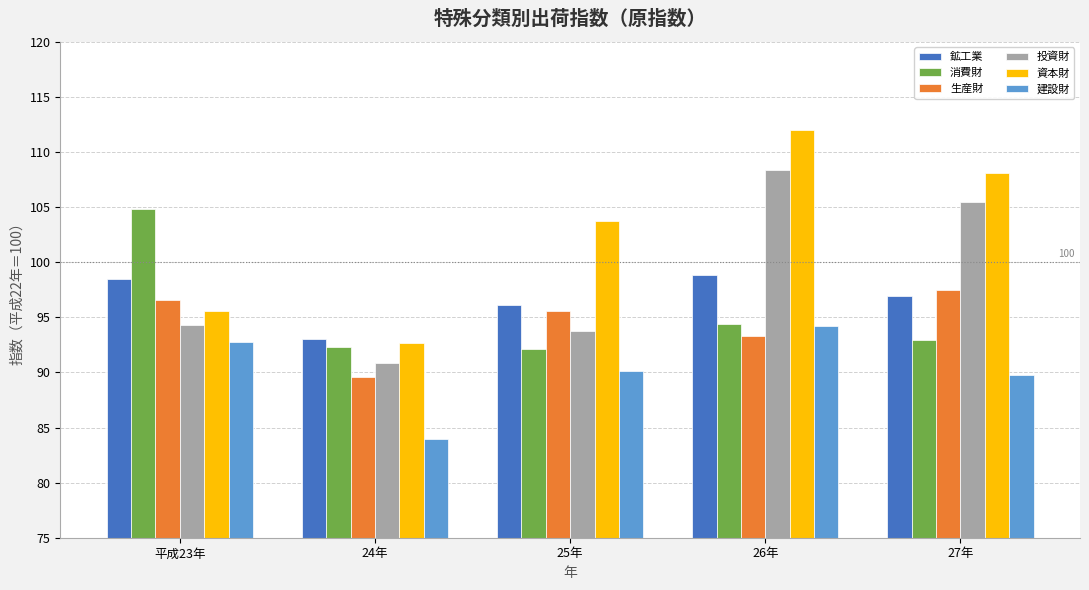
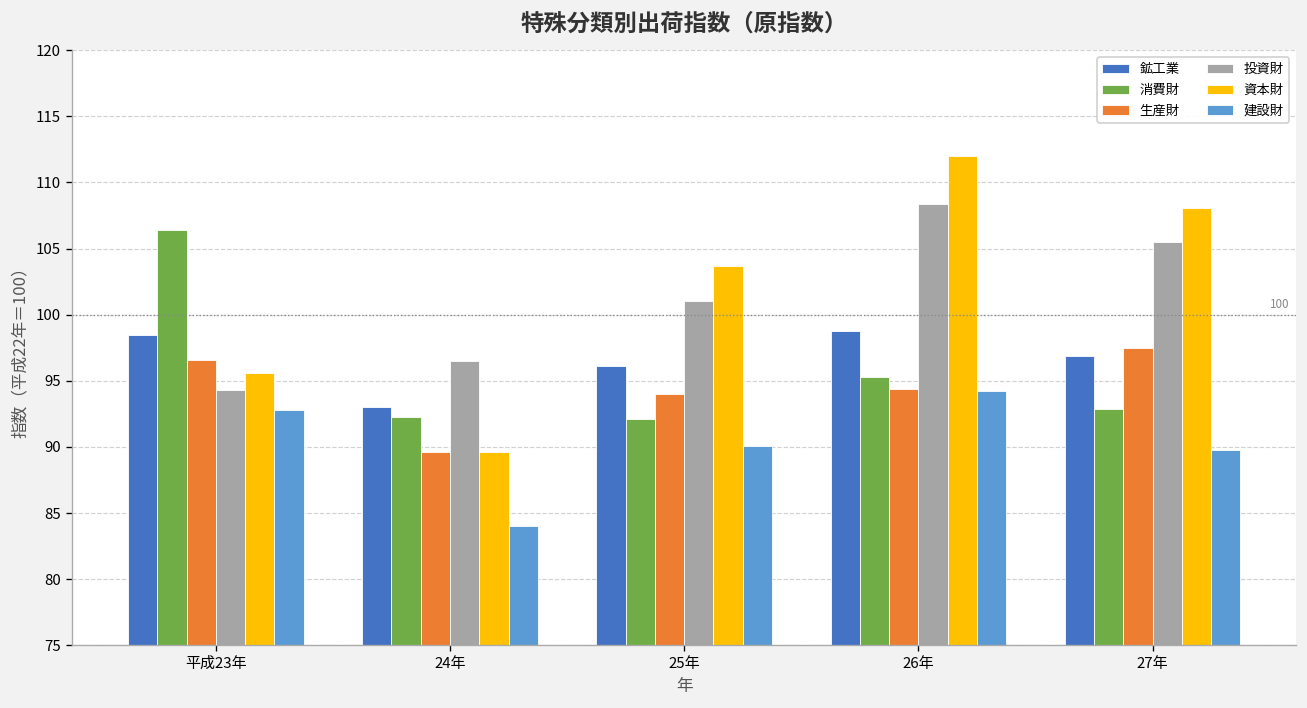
消費財, 平成23年: 104.8 -> 106.4
投資財, 24年: 90.9 -> 96.5
資本財, 24年: 92.7 -> 89.6
生産財, 25年: 95.6 -> 94.0
投資財, 25年: 93.8 -> 101.0
消費財, 26年: 94.4 -> 95.3
生産財, 26年: 93.3 -> 94.4
